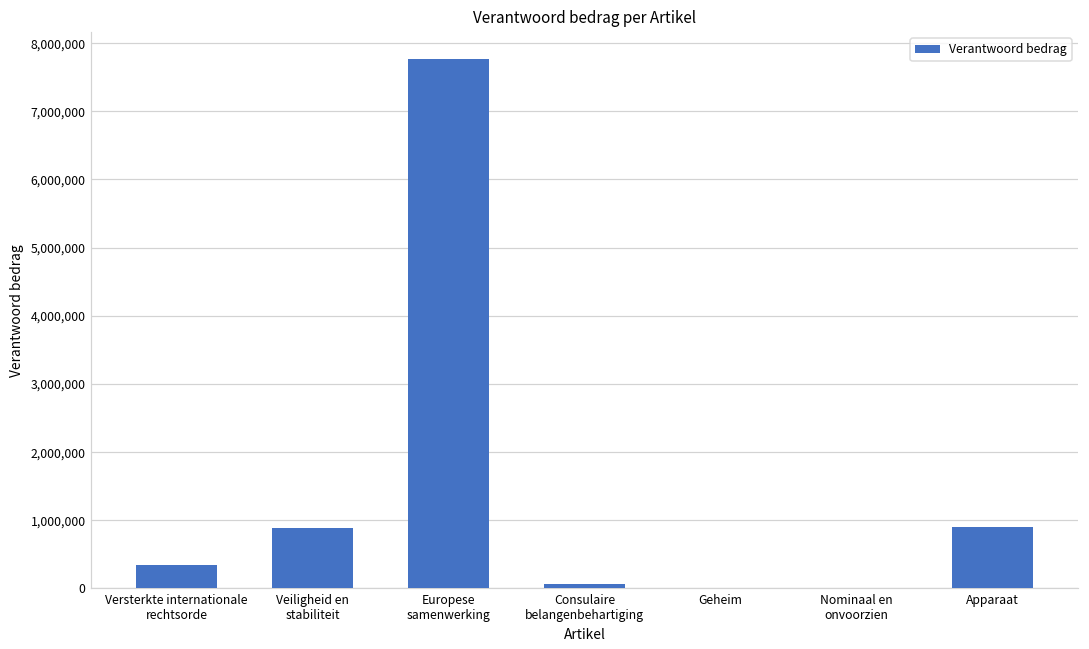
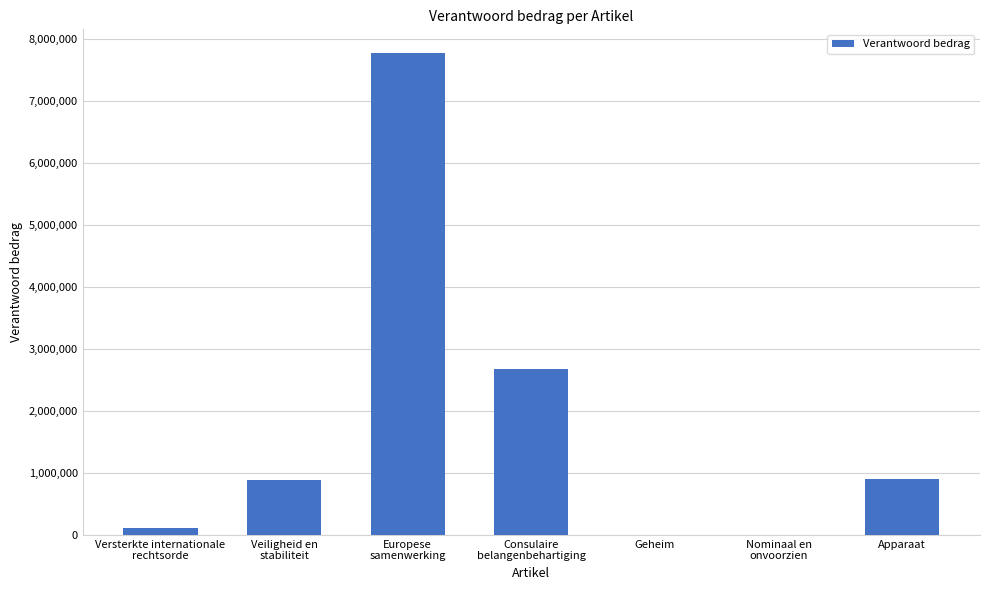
Versterkte internationale rechtsorde: 300,000 -> 100,000
Consulaire belangenbehartiging: 100,000 -> 2,700,000
